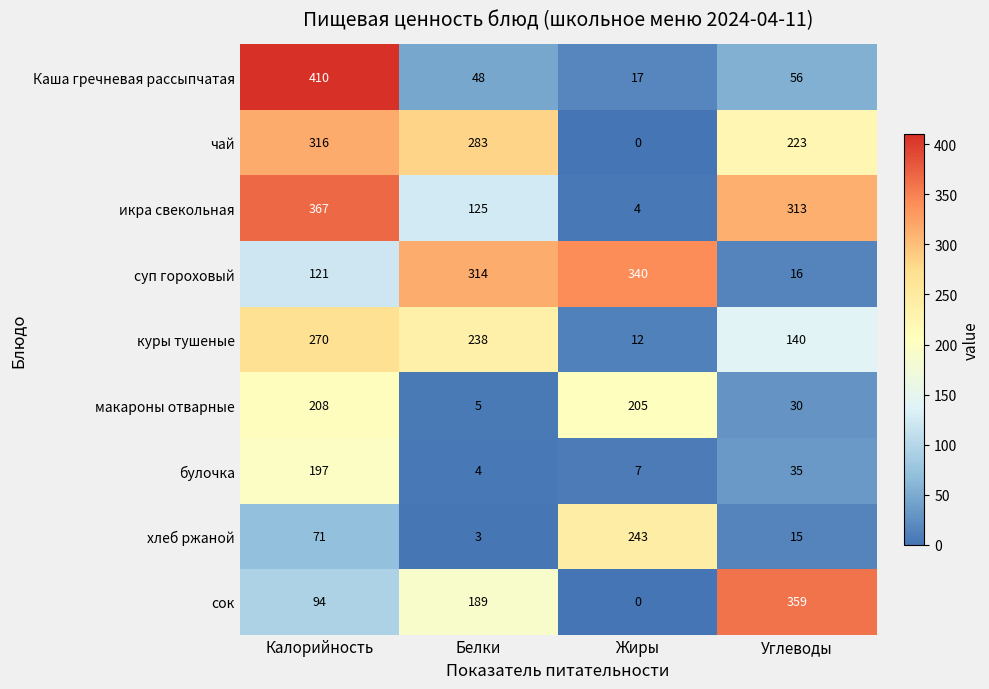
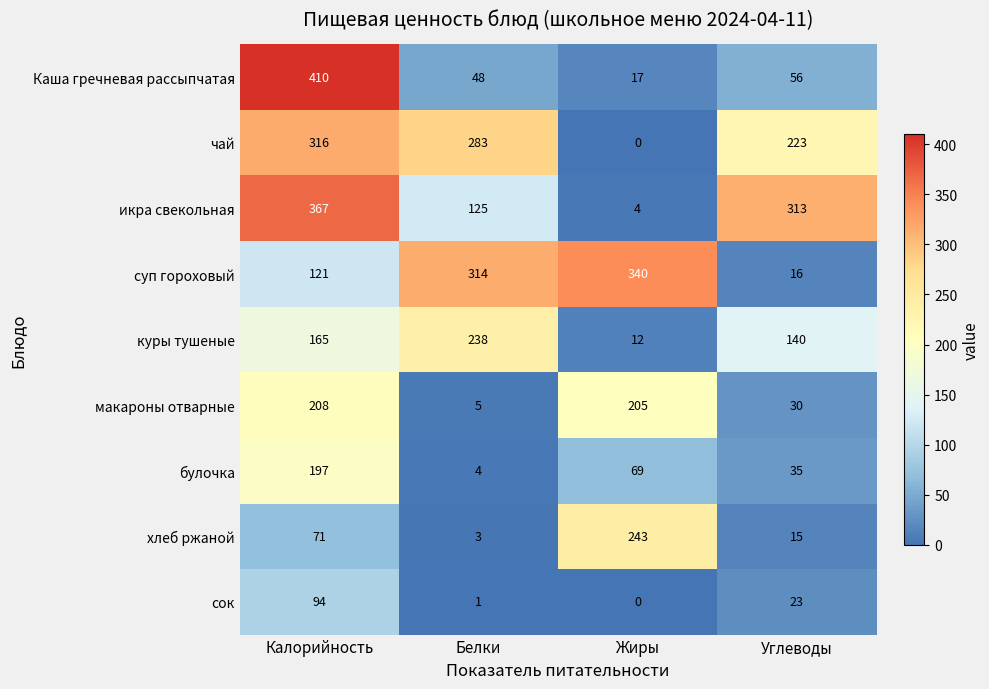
куры тушеные, Калорийность: 270 -> 165
булочка, Жиры: 7 -> 69
сок, Белки: 189 -> 1
сок, Углеводы: 359 -> 23
